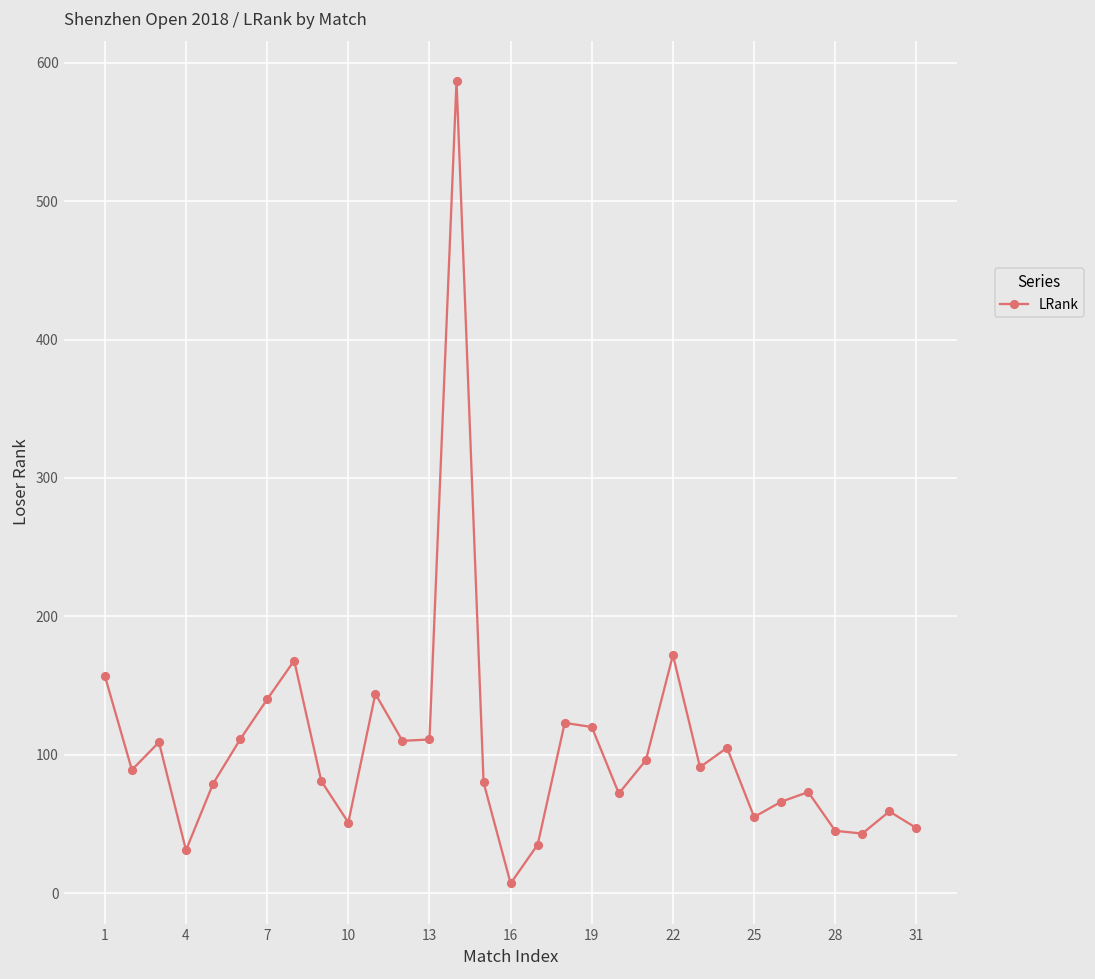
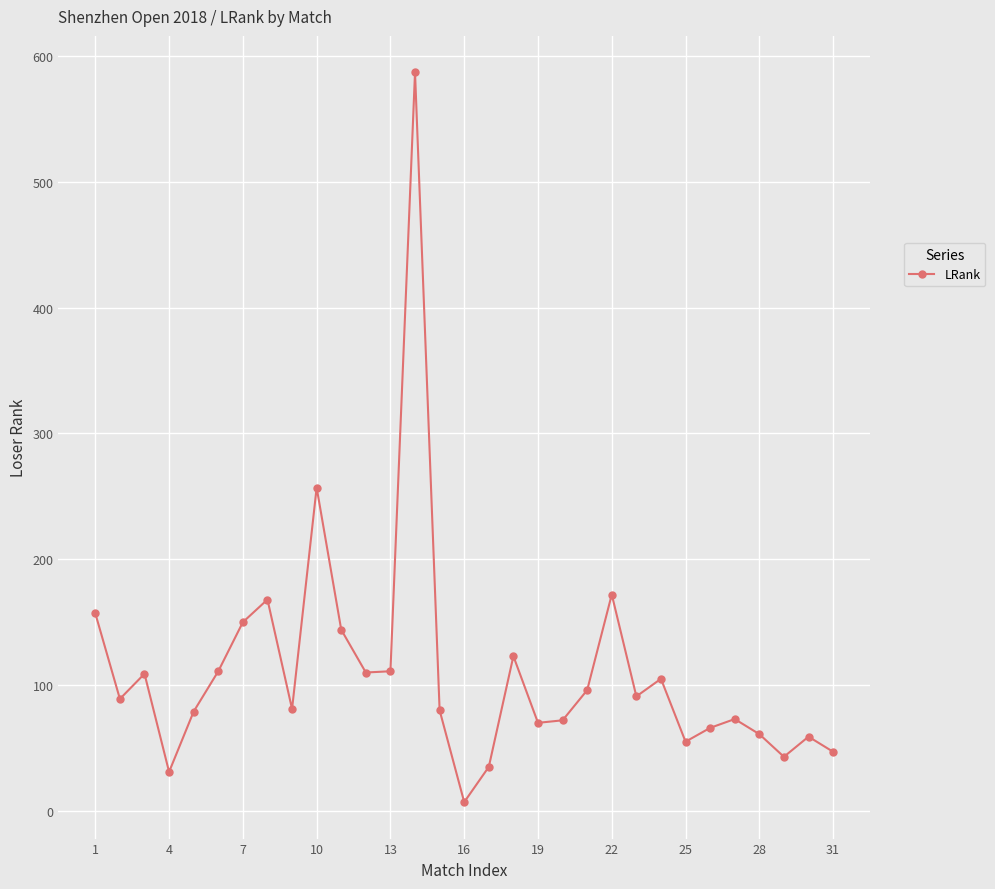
7: 140 -> 150
10: 51 -> 257
19: 120 -> 70
28: 45 -> 61
